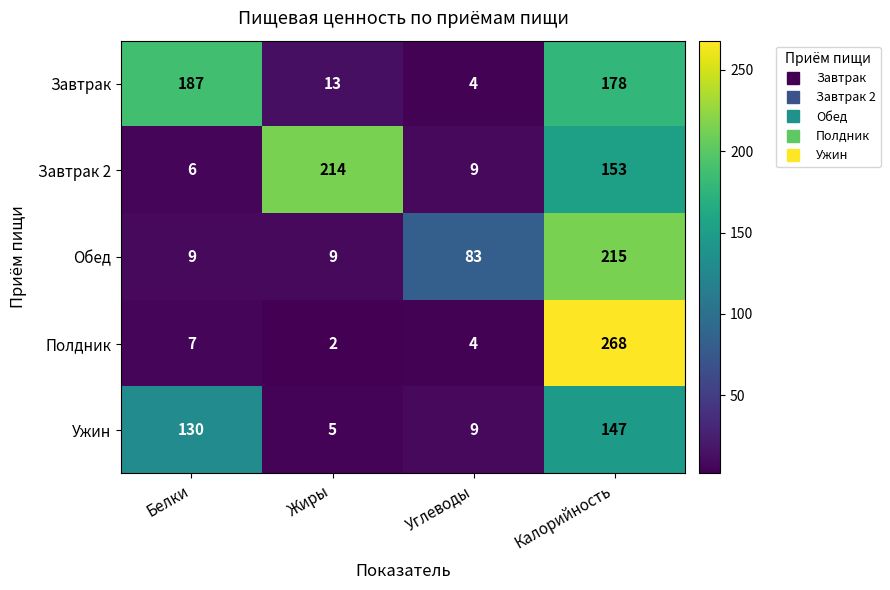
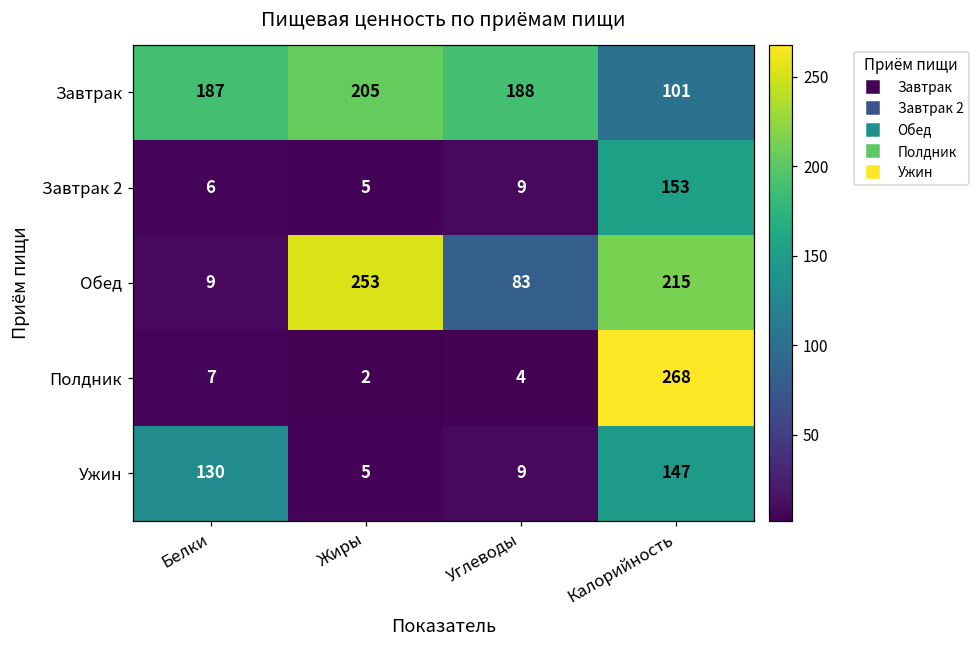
Завтрак, Жиры: 13 -> 205
Завтрак, Углеводы: 4 -> 188
Завтрак, Калорийность: 178 -> 101
Завтрак 2, Жиры: 214 -> 5
Обед, Жиры: 9 -> 253
